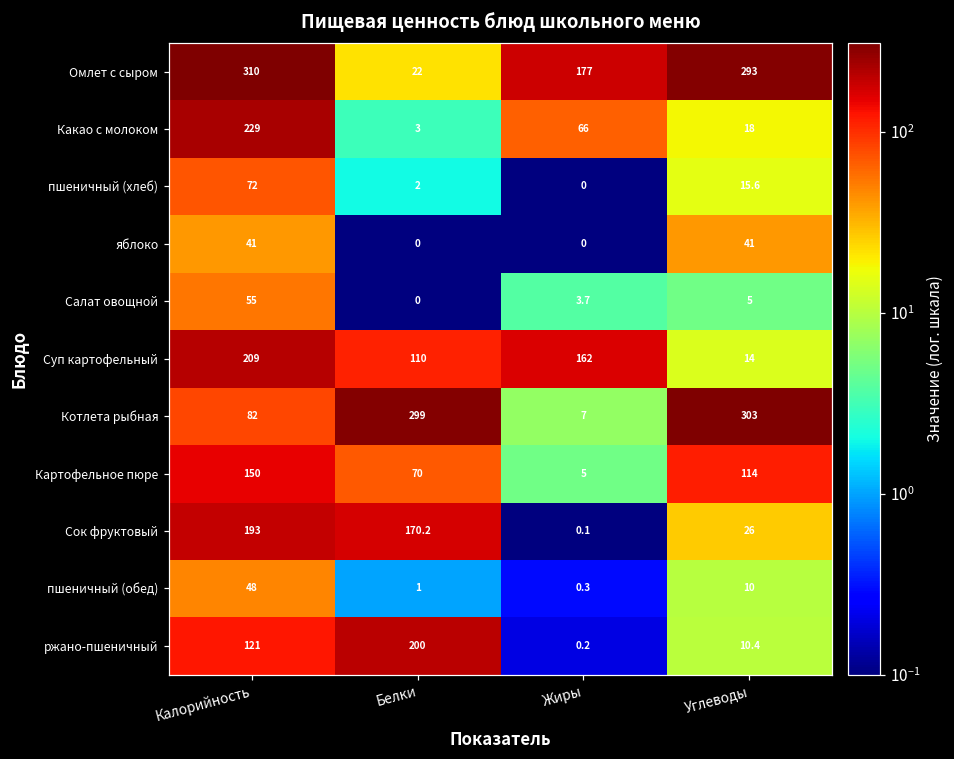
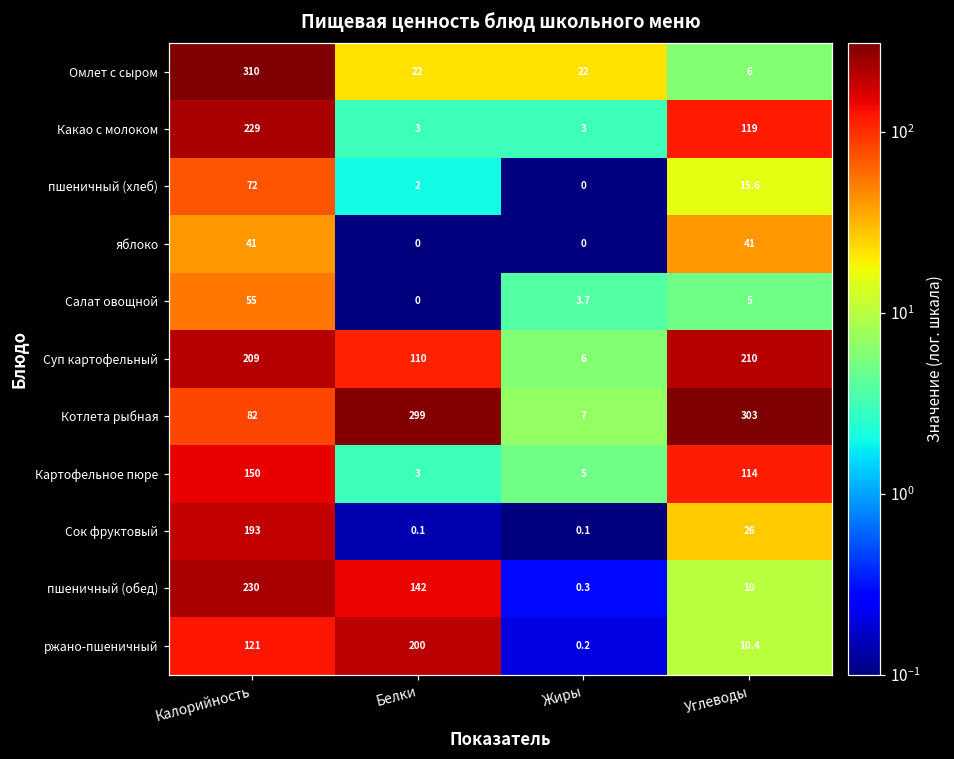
Омлет с сыром, Жиры: 177 -> 22
Омлет с сыром, Углеводы: 293 -> 6
Какао с молоком, Жиры: 66 -> 3
Какао с молоком, Углеводы: 18 -> 119
Суп картофельный, Жиры: 162 -> 6
Суп картофельный, Углеводы: 14 -> 210
Картофельное пюре, Белки: 70 -> 3
Сок фруктовый, Белки: 170.2 -> 0.1
пшеничный (обед), Калорийность: 48 -> 230
пшеничный (обед), Белки: 1 -> 142
